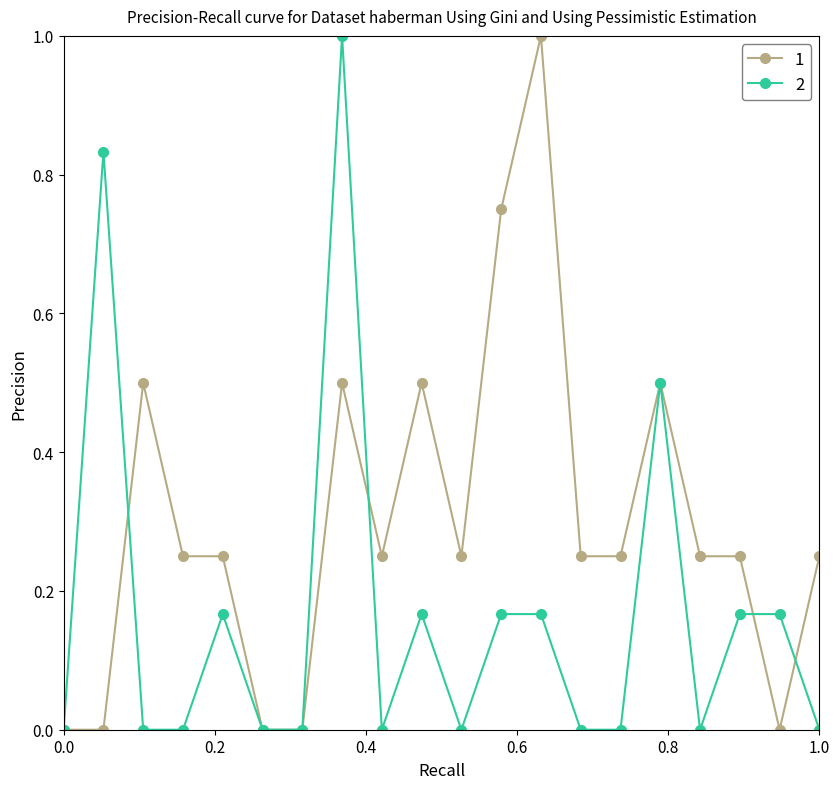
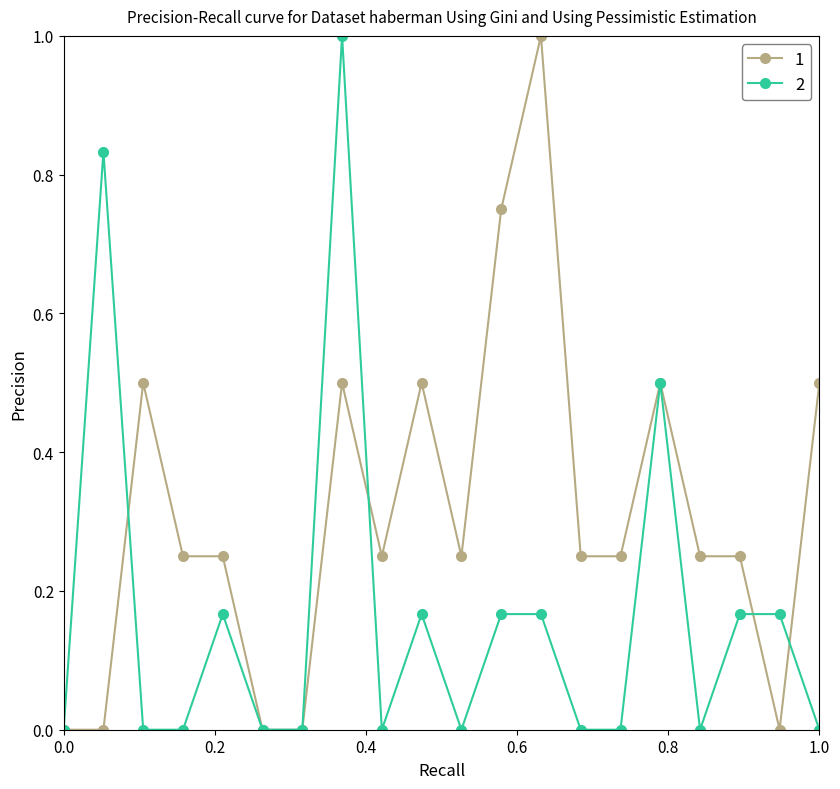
1, 1.0: 0.25 -> 0.50
